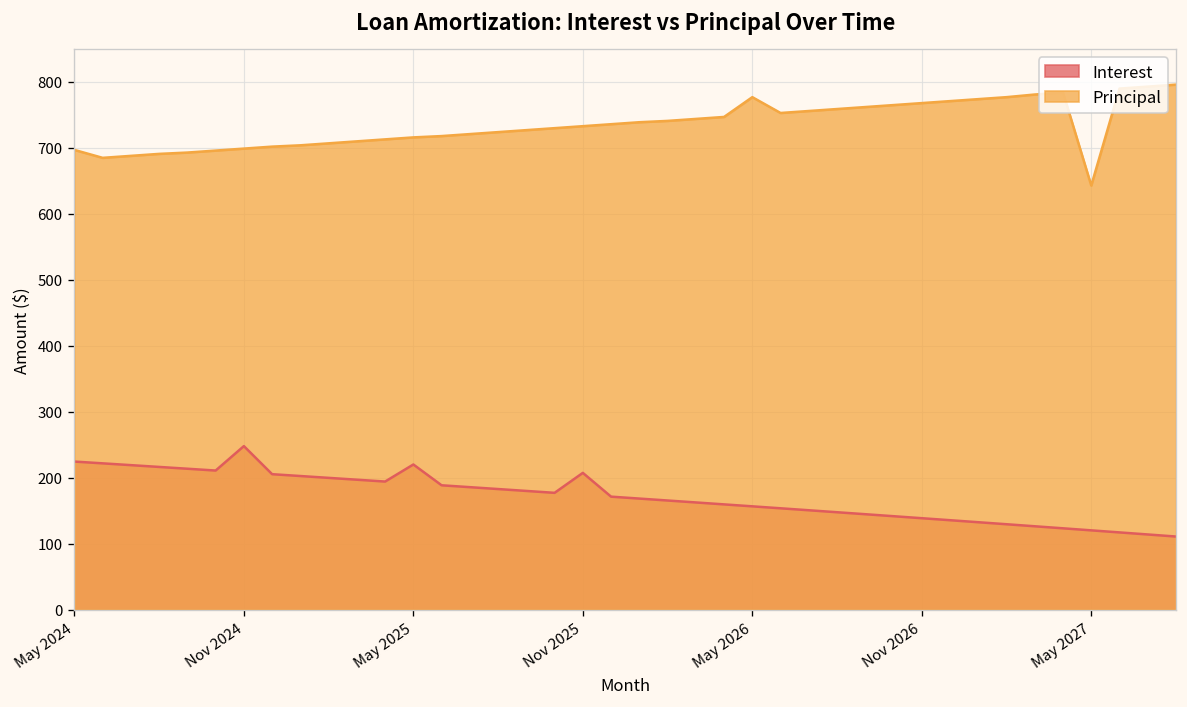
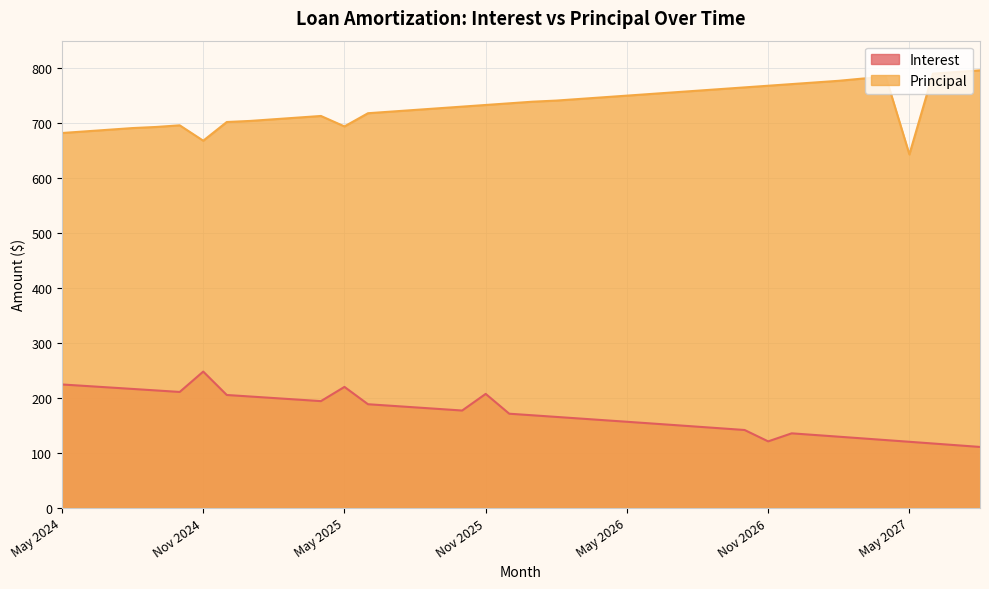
Principal, May 2024: 700 -> 680
Principal, Nov 2024: 700 -> 670
Principal, May 2025: 720 -> 690
Principal, May 2026: 780 -> 750
Interest, Nov 2026: 140 -> 120
